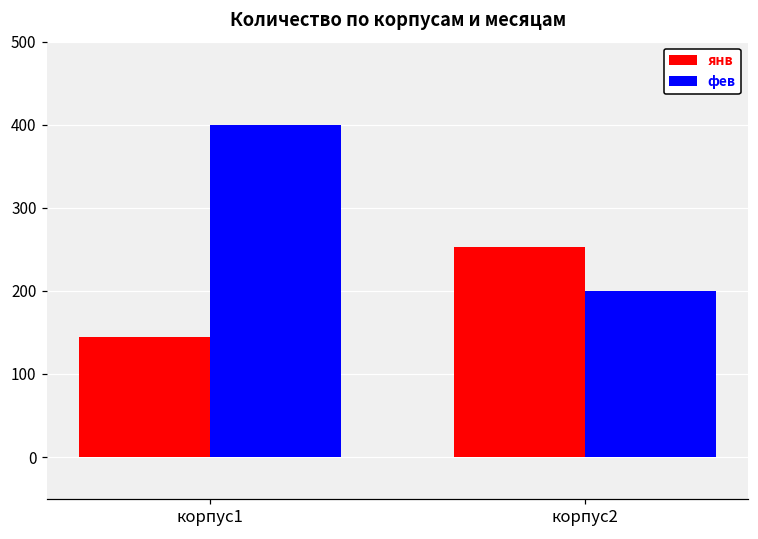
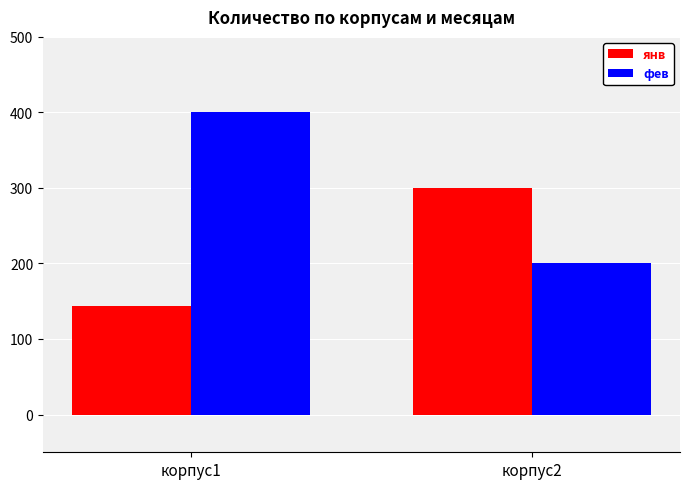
янв, корпус2: 250 -> 300
